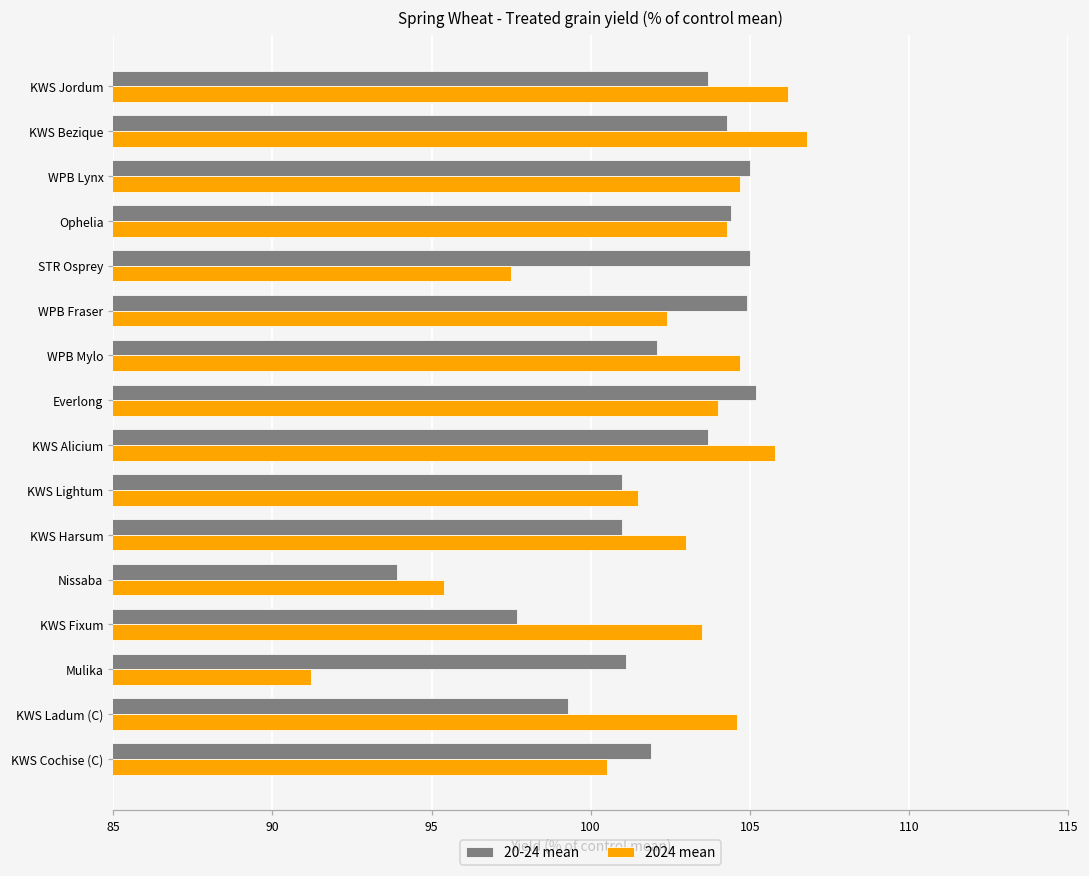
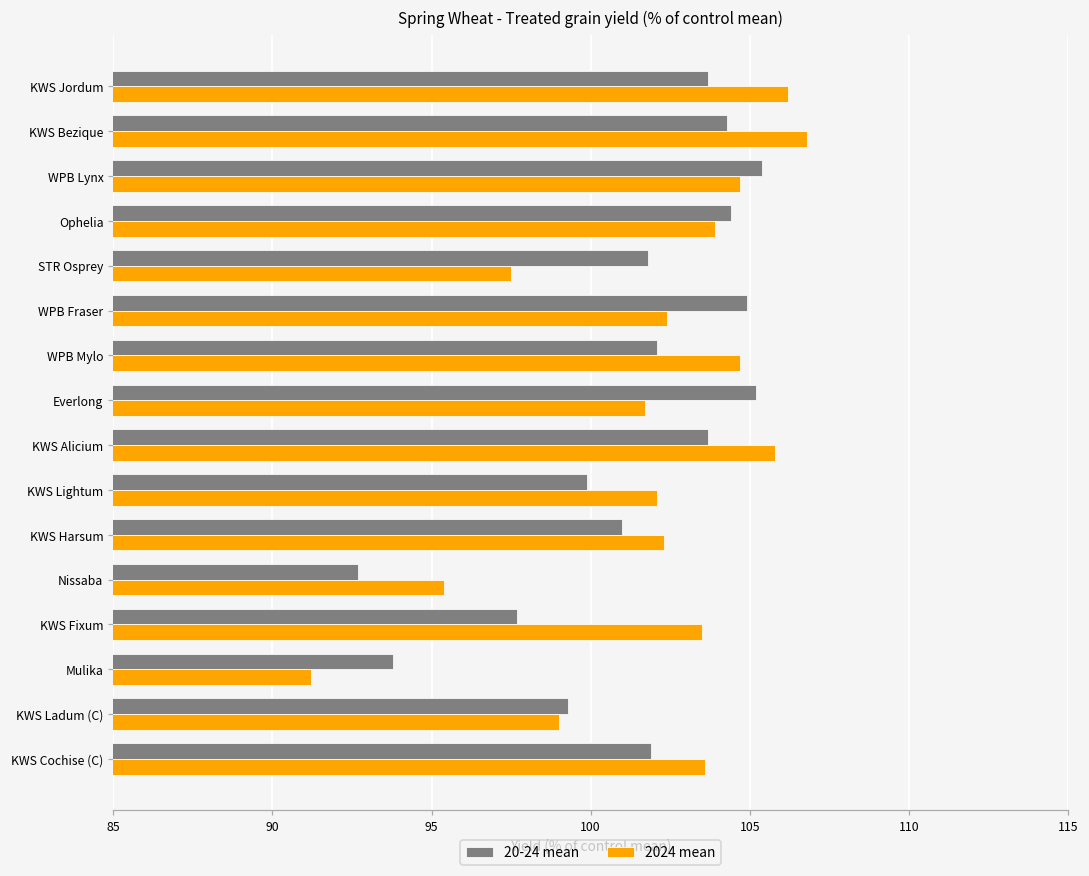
20-24 mean, WPB Lynx: 105.0 -> 105.4
2024 mean, Ophelia: 104.3 -> 103.9
20-24 mean, STR Osprey: 105.0 -> 101.8
2024 mean, Everlong: 104.0 -> 101.7
20-24 mean, KWS Lightum: 101.0 -> 99.9
2024 mean, KWS Lightum: 101.5 -> 102.1
2024 mean, KWS Harsum: 103.0 -> 102.3
20-24 mean, Nissaba: 93.9 -> 92.7
20-24 mean, Mulika: 101.1 -> 93.8
2024 mean, KWS Ladum (C): 104.6 -> 99.0
2024 mean, KWS Cochise (C): 100.5 -> 103.6
